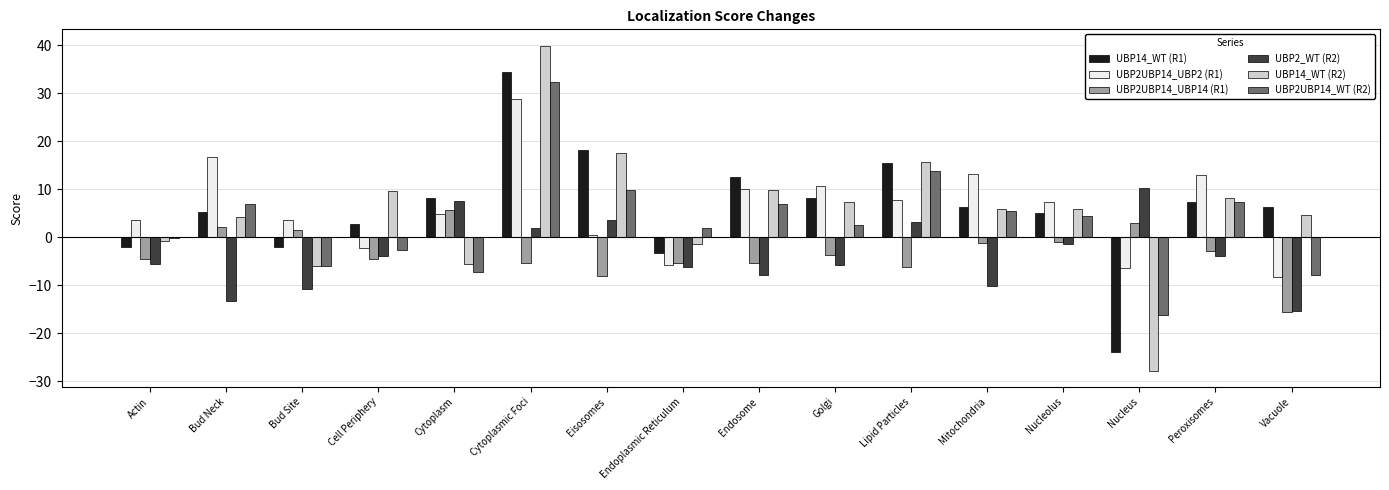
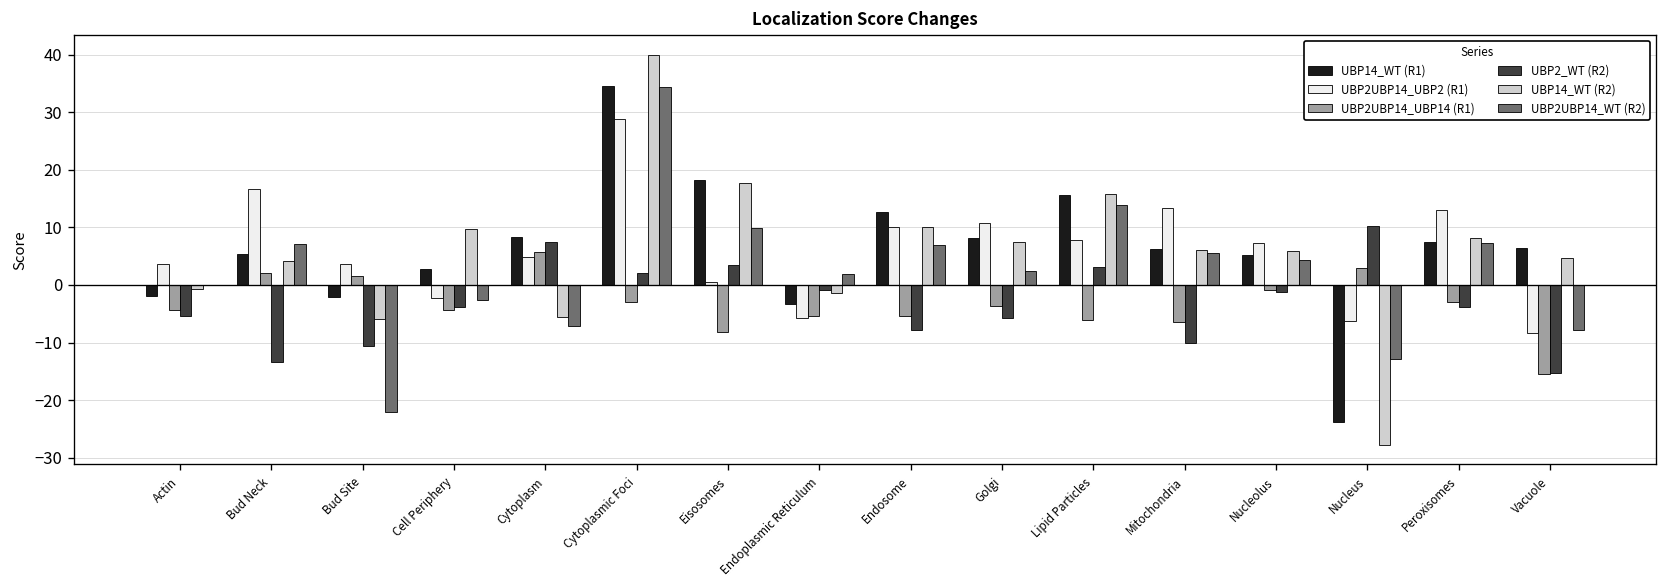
UBP2UBP14_WT (R2), Bud Site: -6 -> -22
UBP2UBP14_UBP14 (R1), Cytoplasmic Foci: -5 -> -3
UBP2UBP14_WT (R2), Cytoplasmic Foci: 32 -> 34
UBP2_WT (R2), Endoplasmic Reticulum: -6 -> -1
UBP2UBP14_UBP14 (R1), Mitochondria: -1 -> -6
UBP2UBP14_WT (R2), Nucleus: -16 -> -13
